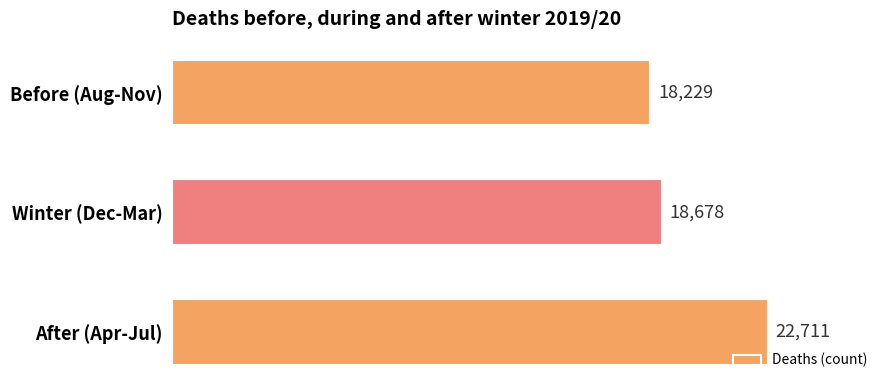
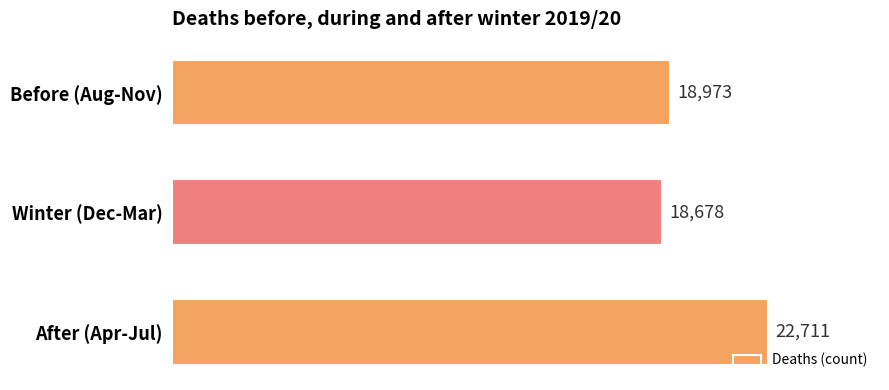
Before (Aug-Nov): 18,229 -> 18,973
